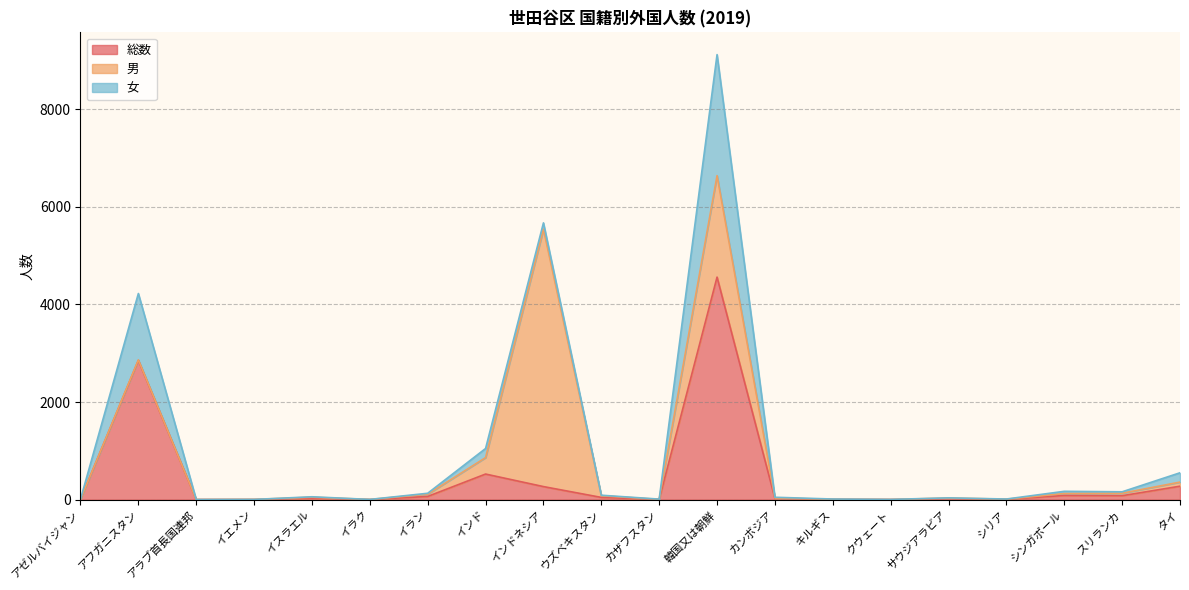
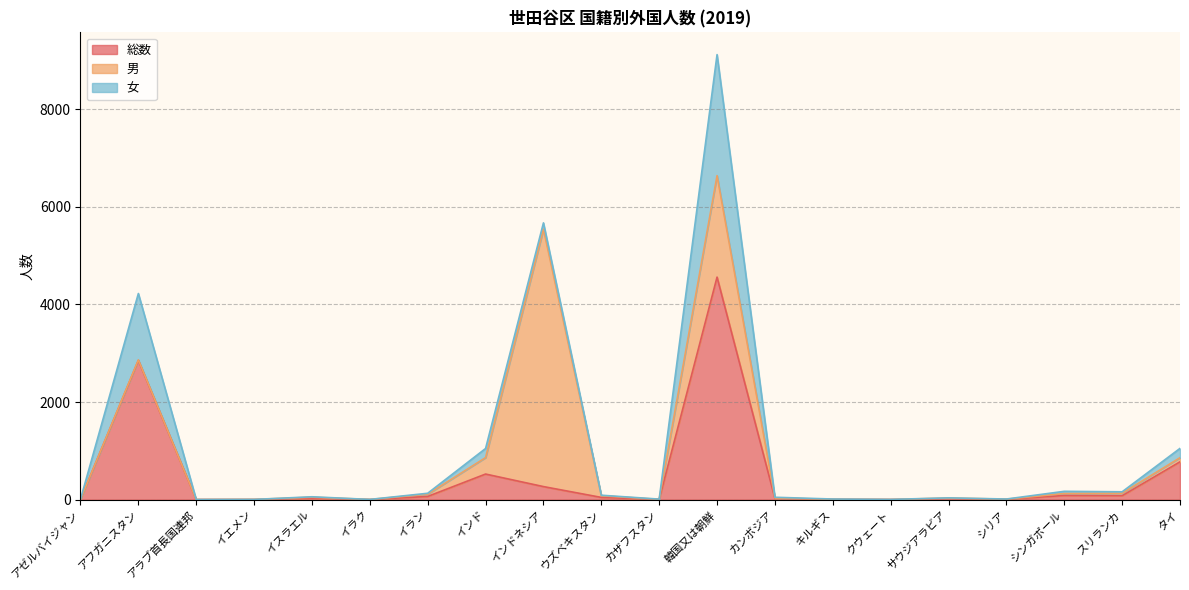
総数, タイ: 300 -> 800
